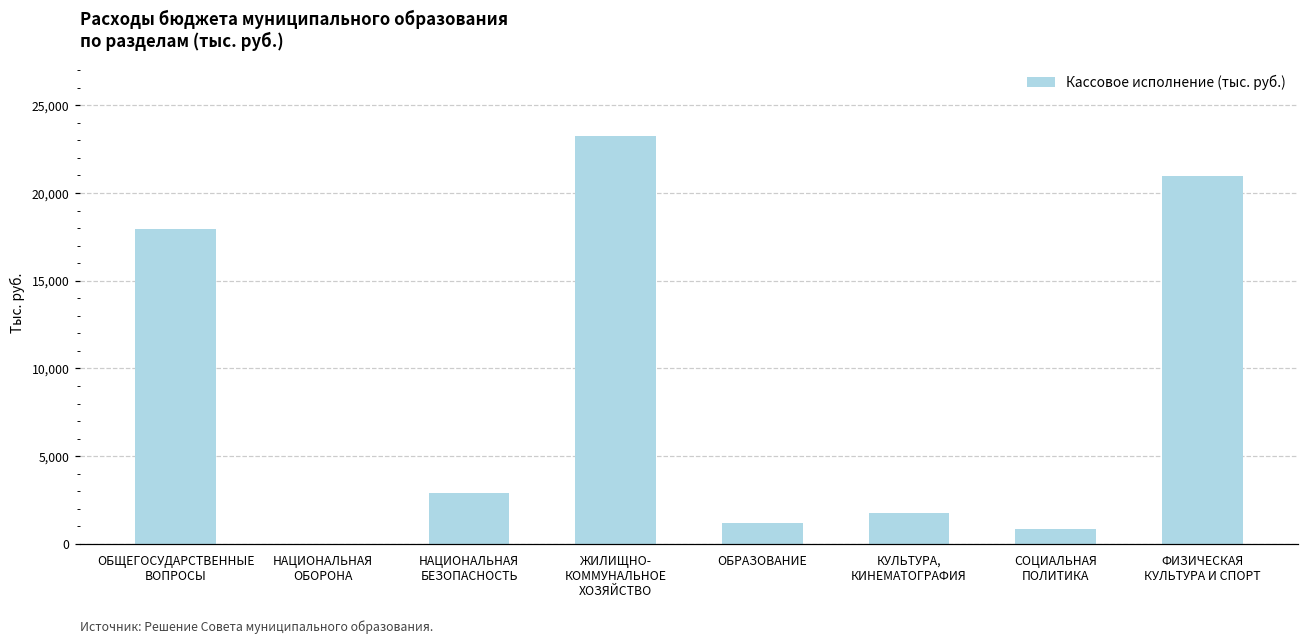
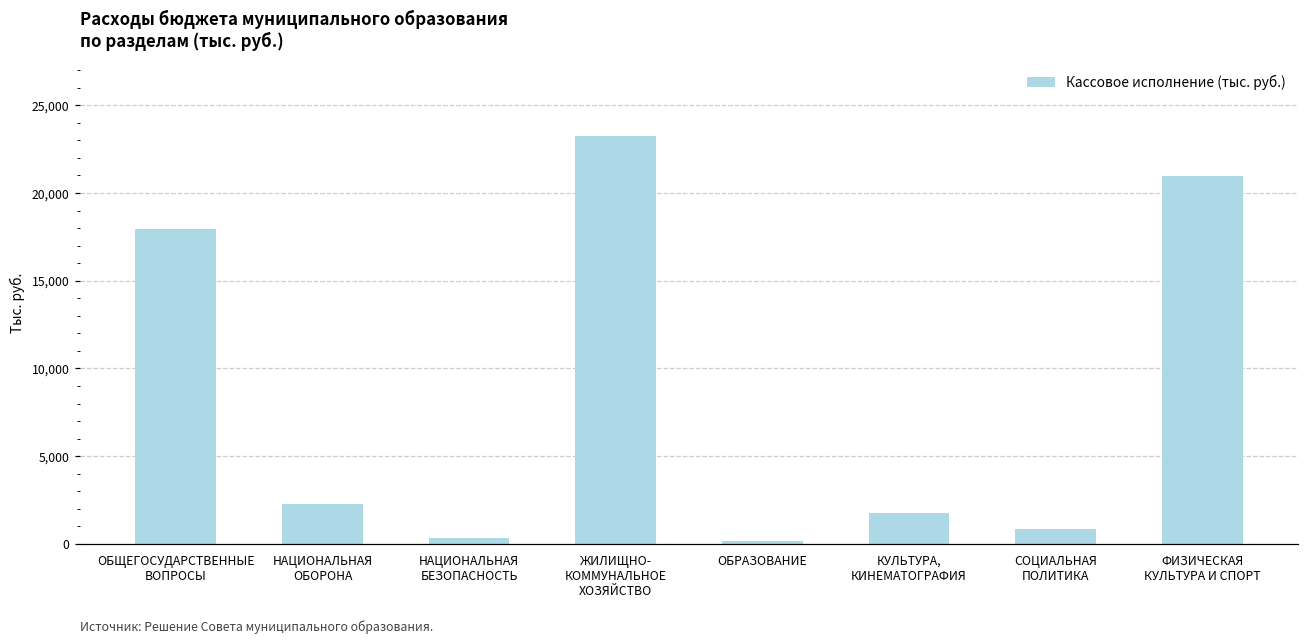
НАЦИОНАЛЬНАЯ ОБОРОНА: 0 -> 2,300
НАЦИОНАЛЬНАЯ БЕЗОПАСНОСТЬ: 2,900 -> 300
ОБРАЗОВАНИЕ: 1,200 -> 200
